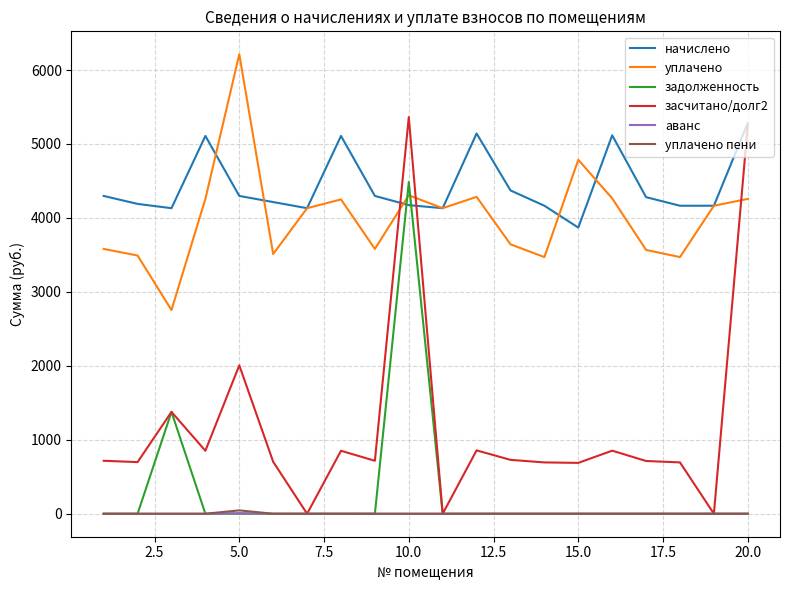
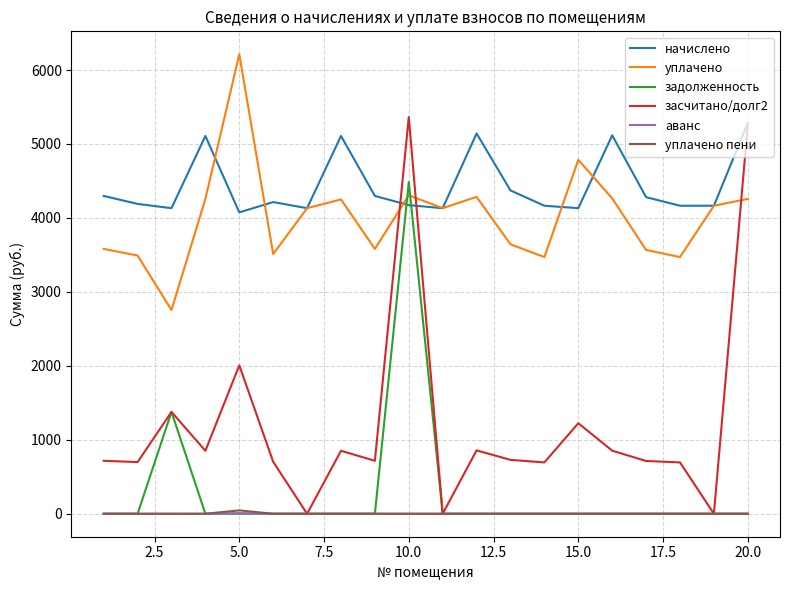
начислено, 5.0: 4300 -> 4100
начислено, 15.0: 3900 -> 4100
засчитано/долг2, 15.0: 700 -> 1200
